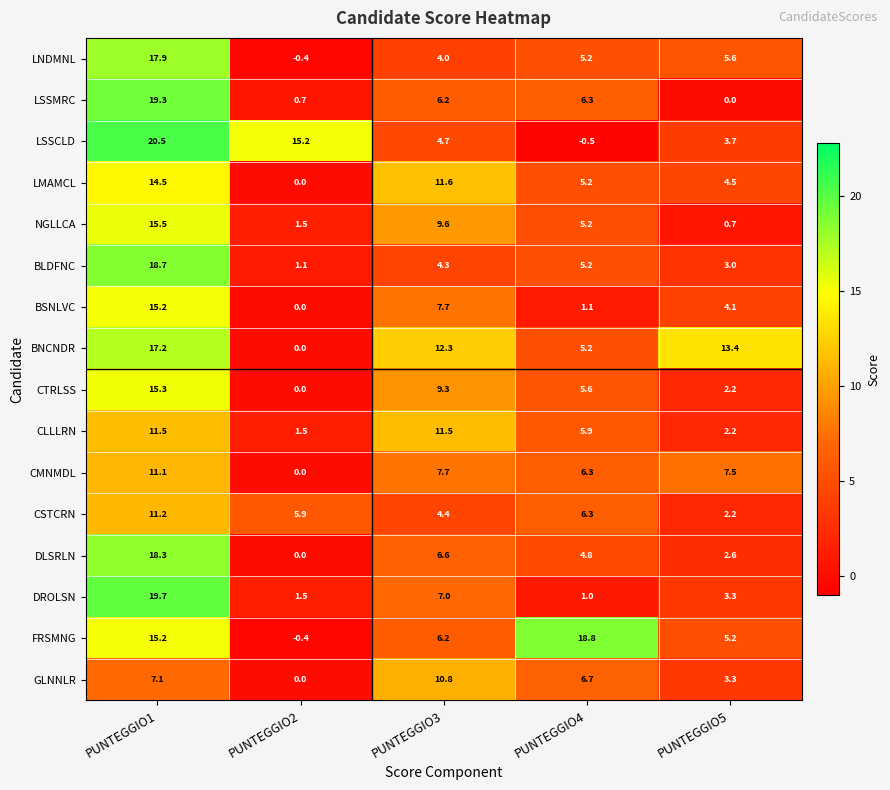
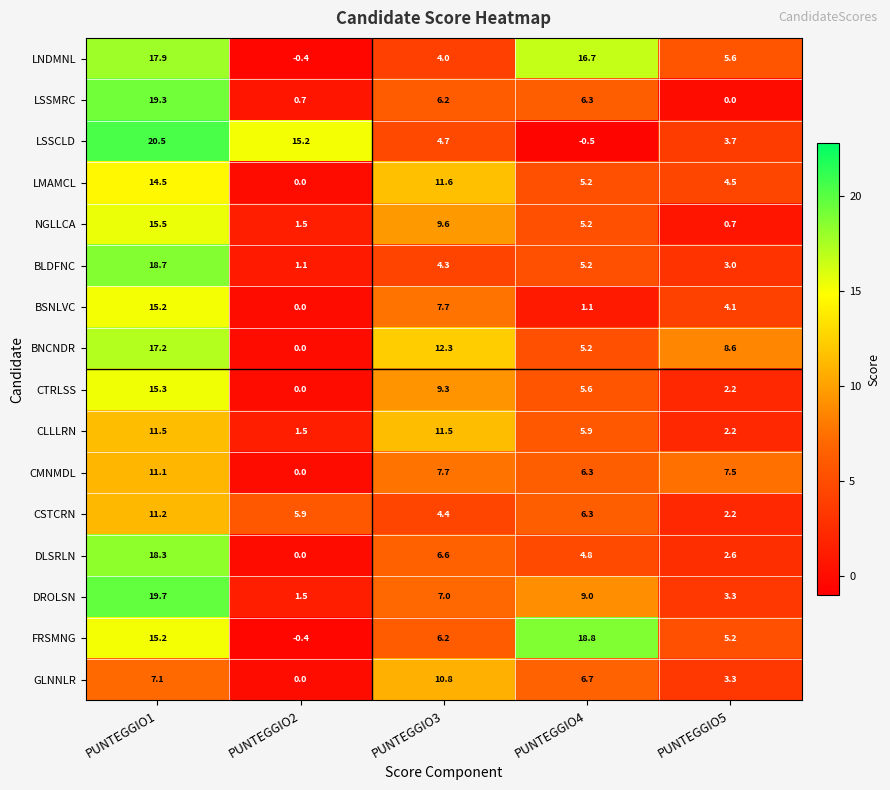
LNDMNL, PUNTEGGIO4: 5.2 -> 16.7
BNCNDR, PUNTEGGIO5: 13.4 -> 8.6
DROLSN, PUNTEGGIO4: 1.0 -> 9.0
